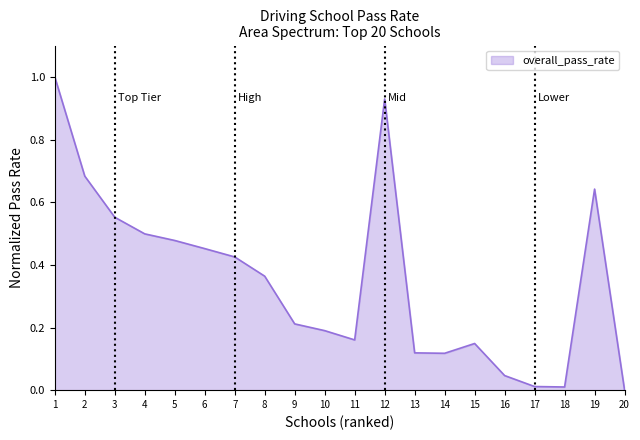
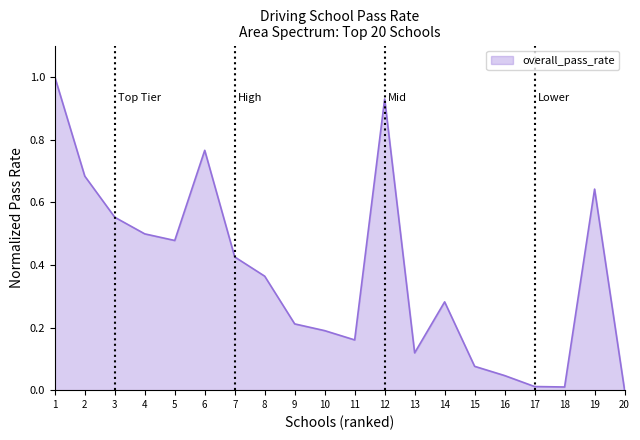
6: 0.45 -> 0.77
14: 0.12 -> 0.28
15: 0.15 -> 0.08
